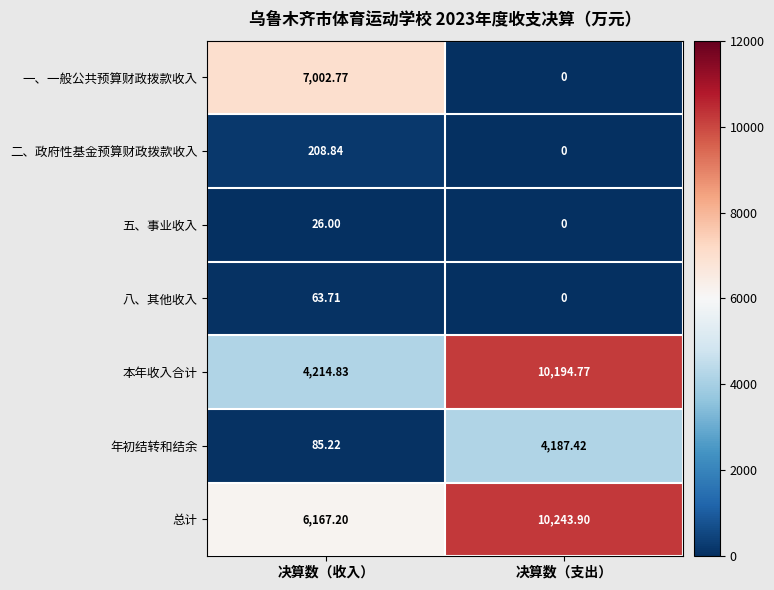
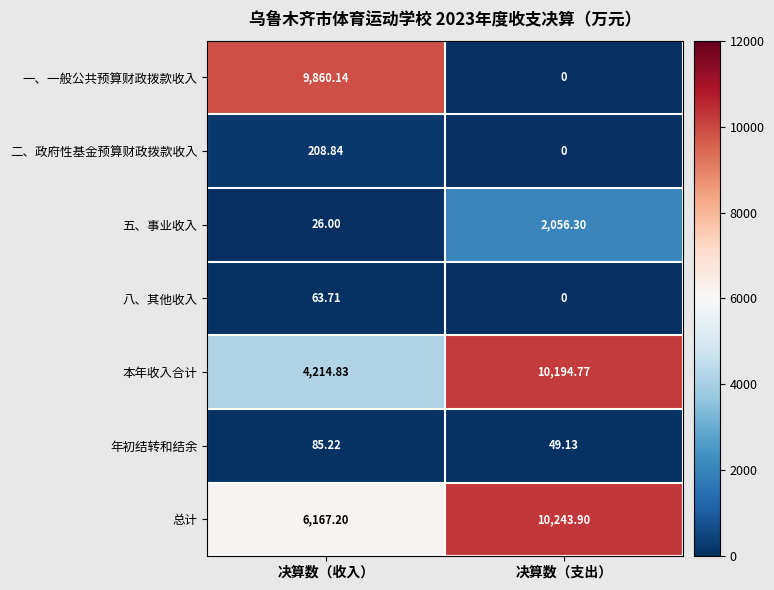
一、一般公共预算财政拨款收入, 决算数（收入）: 7,002.77 -> 9,860.14
五、事业收入, 决算数（支出）: 0 -> 2,056.30
年初结转和结余, 决算数（支出）: 4,187.42 -> 49.13
